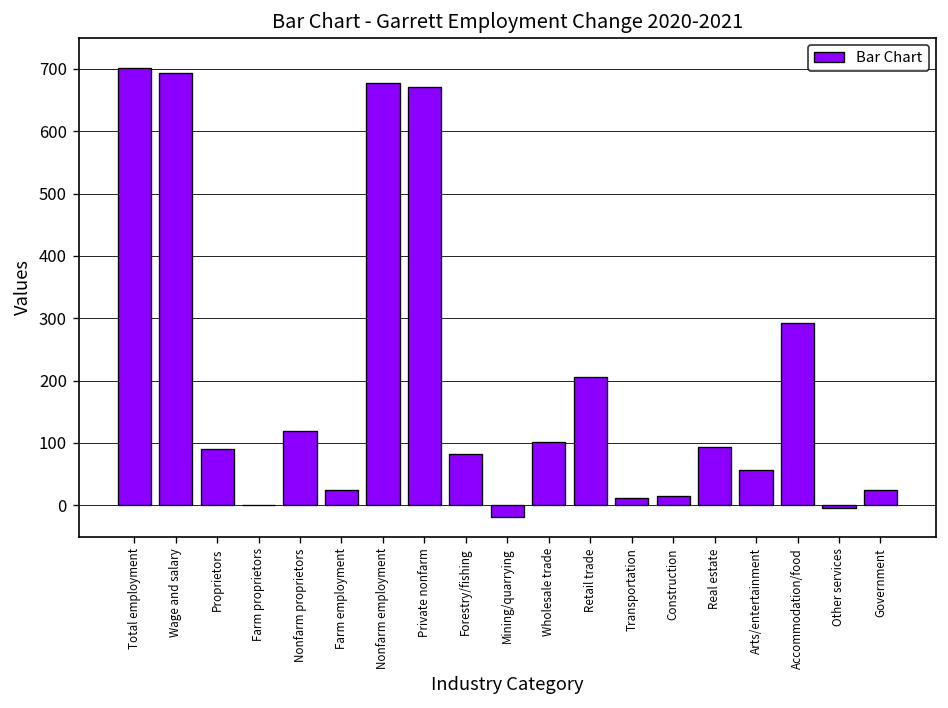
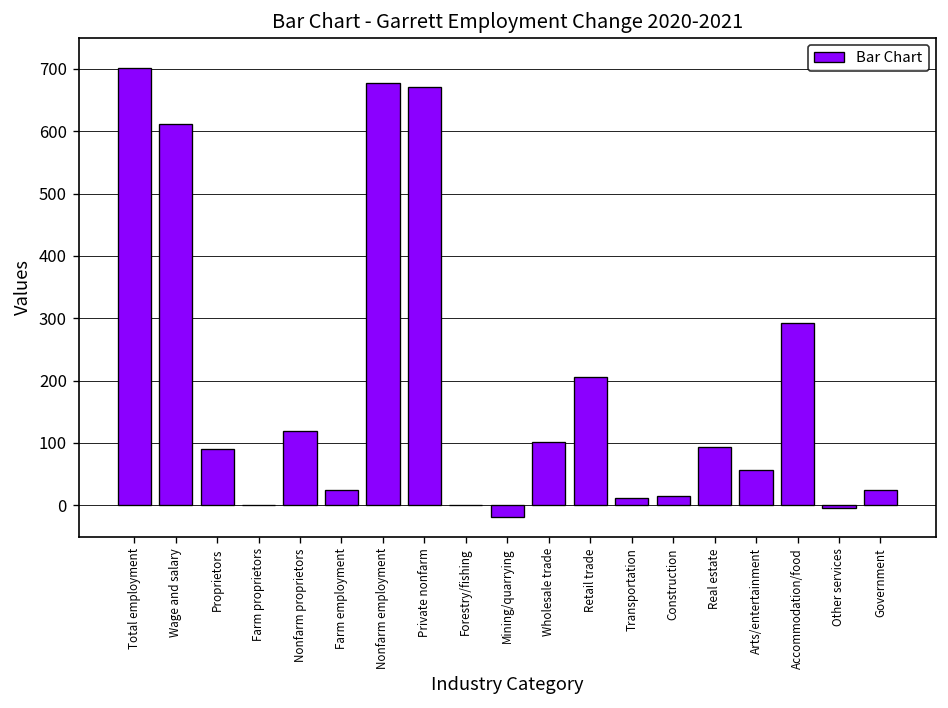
Wage and salary: 690 -> 610
Forestry/fishing: 80 -> 0
